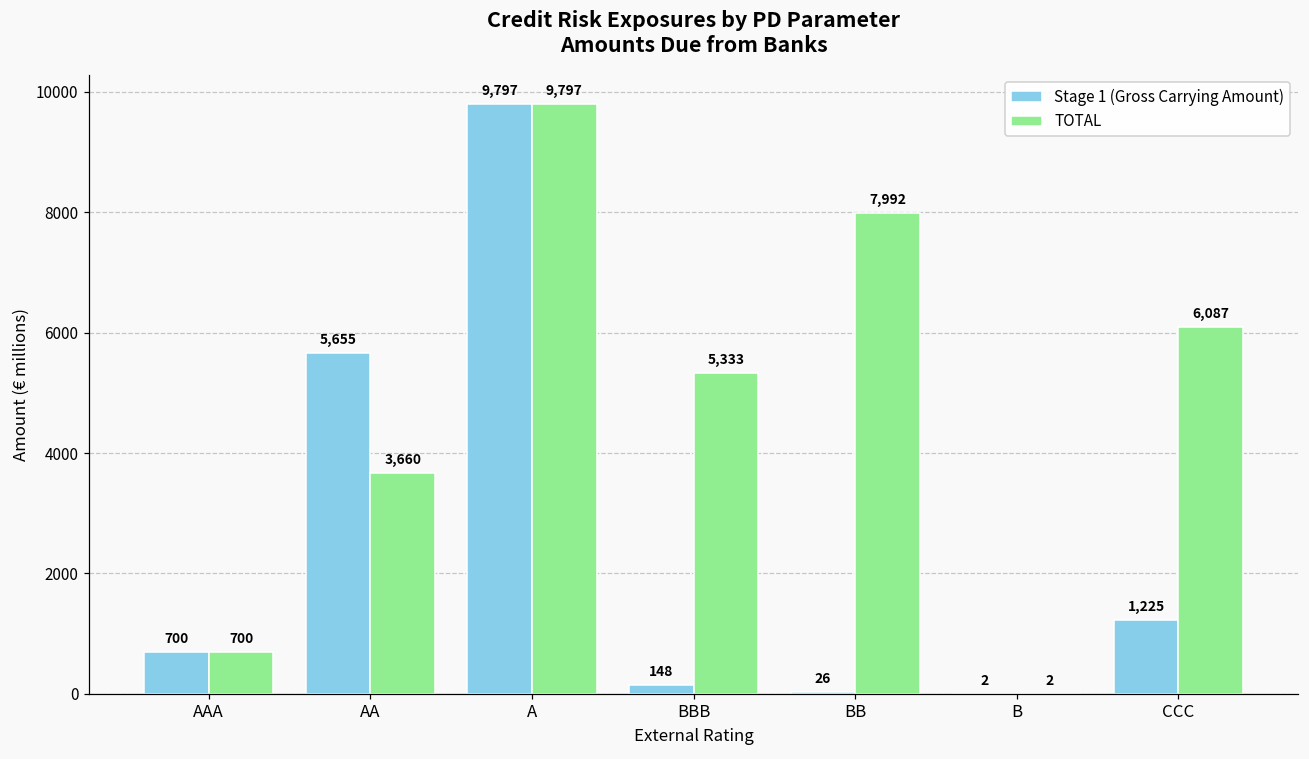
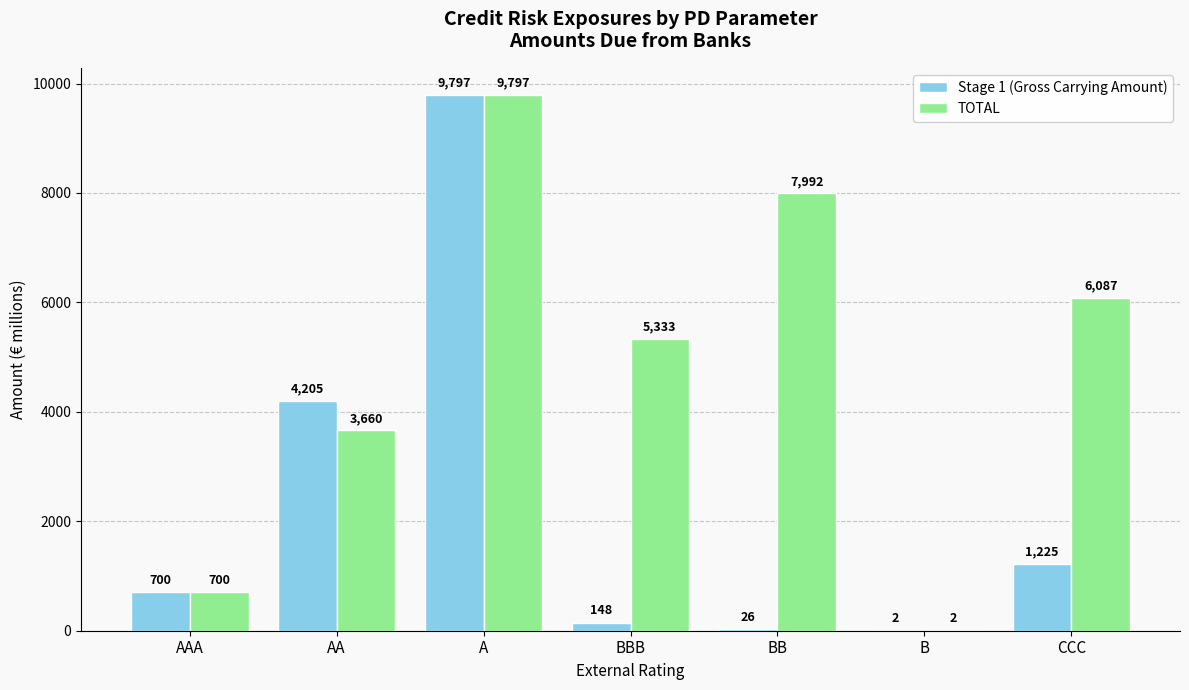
Stage 1 (Gross Carrying Amount), AA: 5,655 -> 4,205
